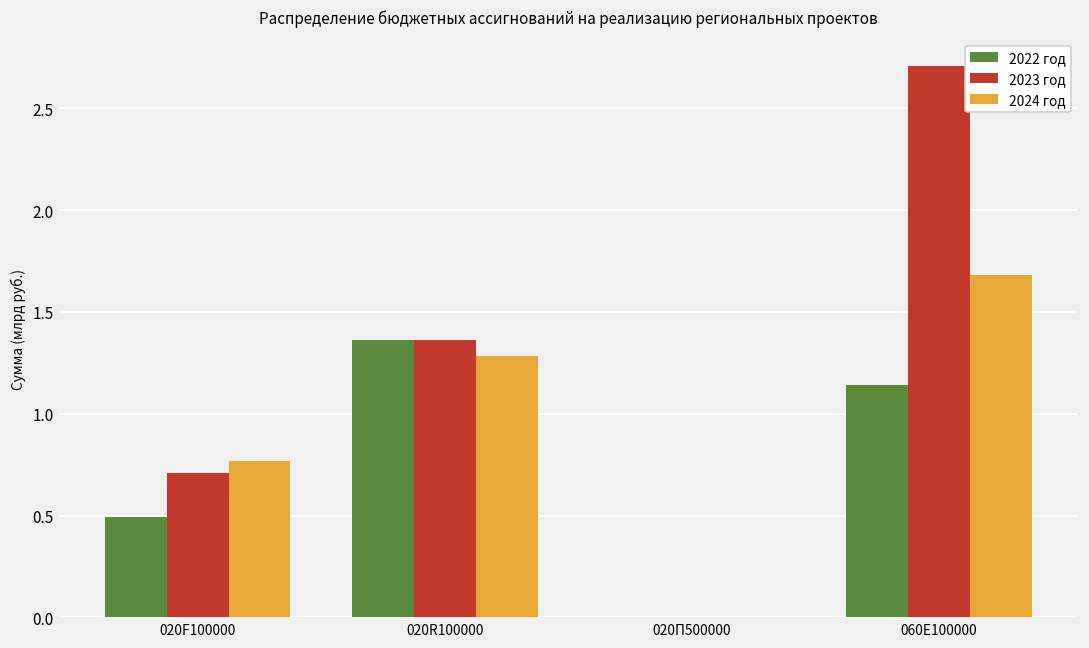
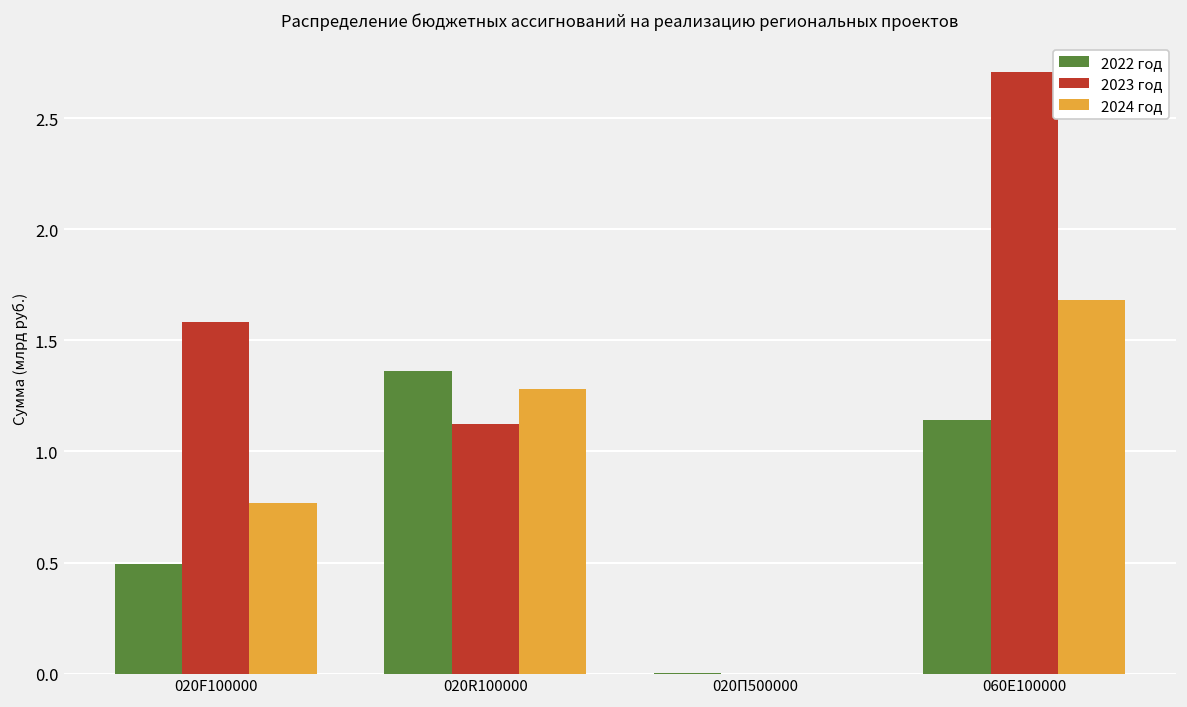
2023 год, 020F100000: 0.71 -> 1.58
2023 год, 020R100000: 1.36 -> 1.12
